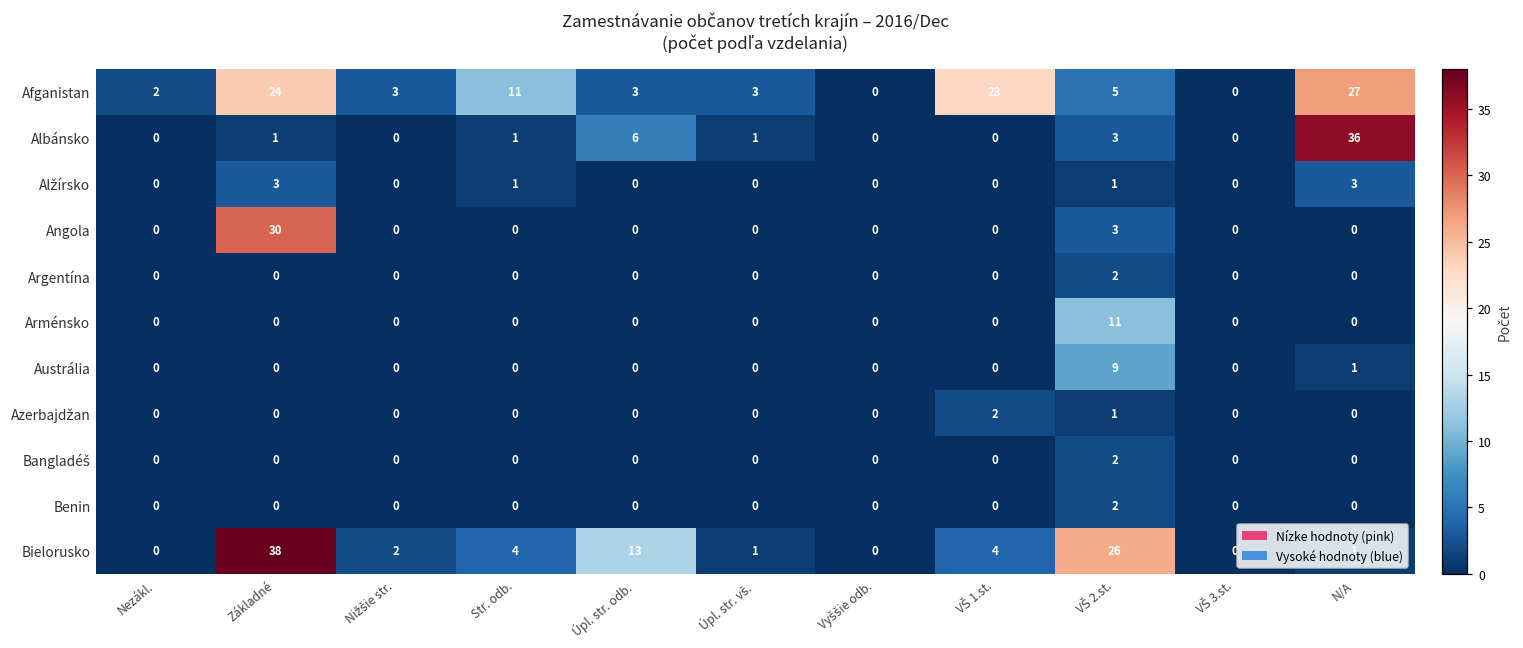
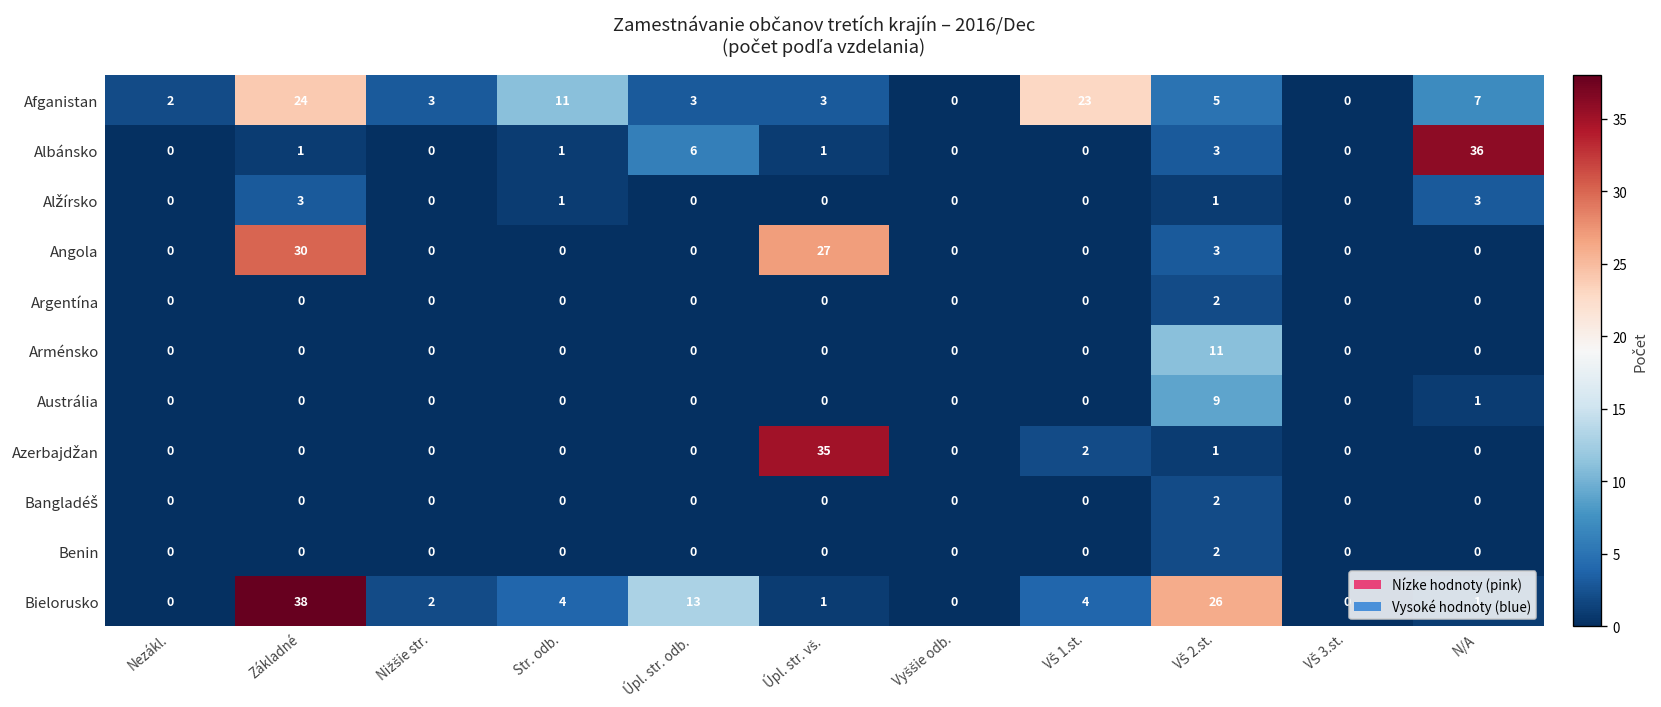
Afganistan, N/A: 27 -> 7
Angola, Úpl. str. vš.: 0 -> 27
Azerbajdžan, Úpl. str. vš.: 0 -> 35
